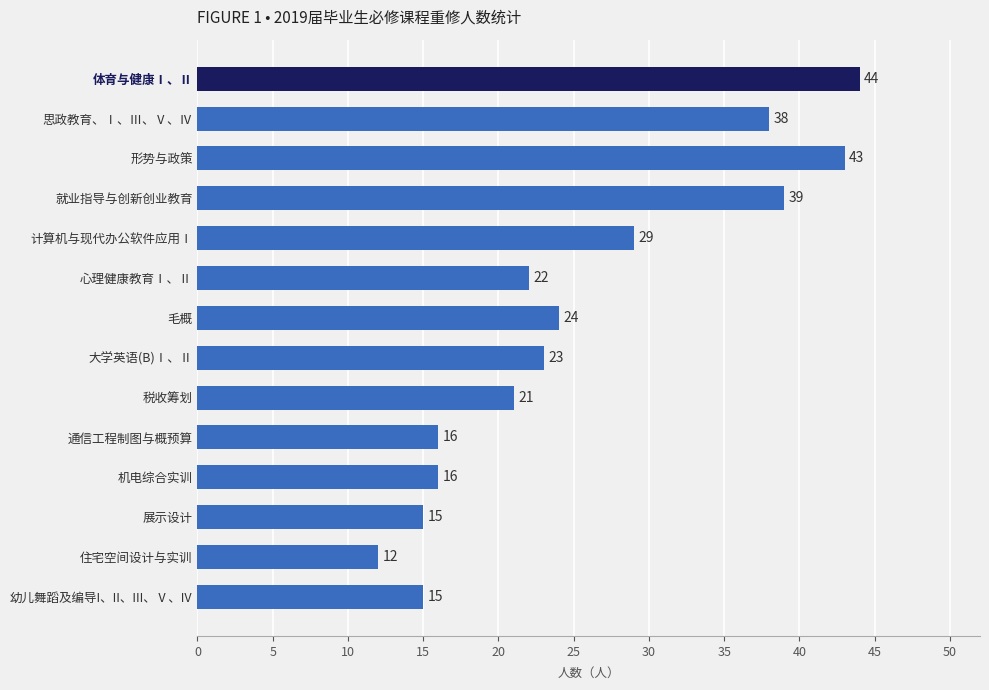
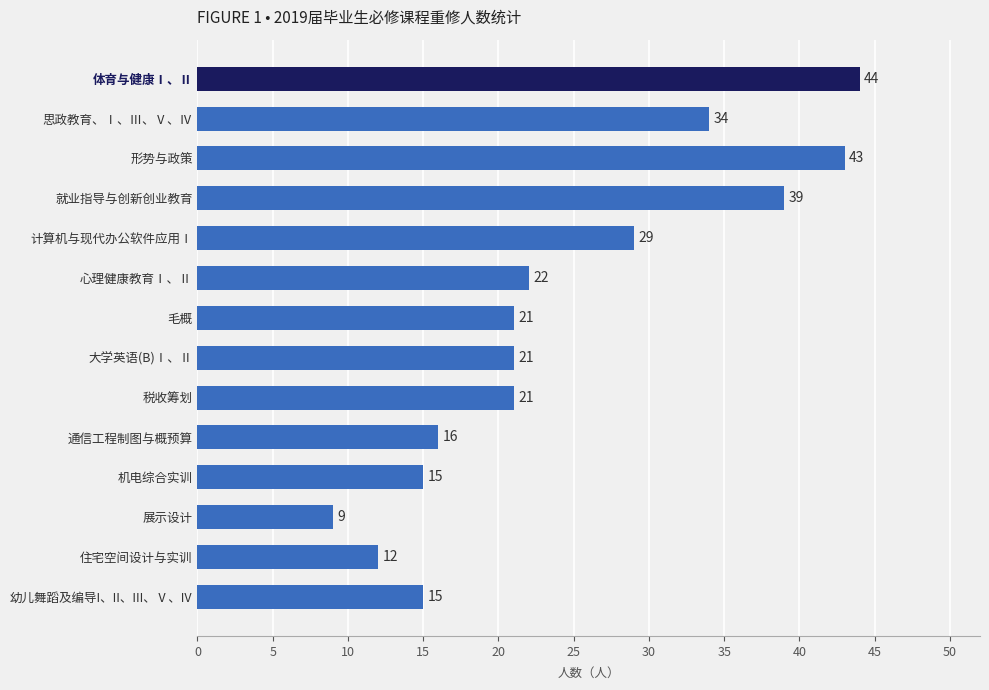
思政教育、Ⅰ、Ⅲ、Ⅴ、Ⅳ: 38 -> 34
毛概: 24 -> 21
大学英语(B)Ⅰ、Ⅱ: 23 -> 21
机电综合实训: 16 -> 15
展示设计: 15 -> 9
